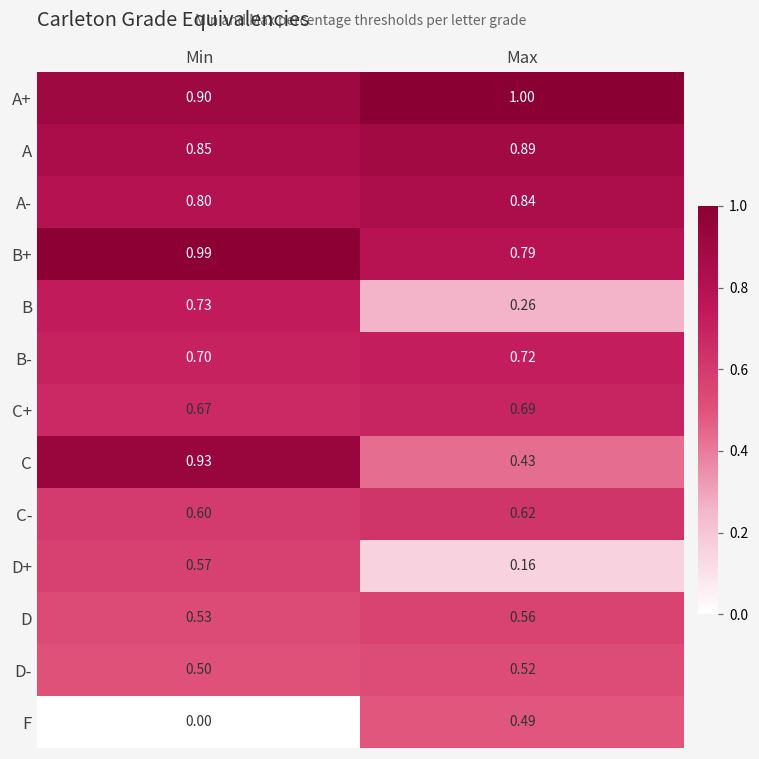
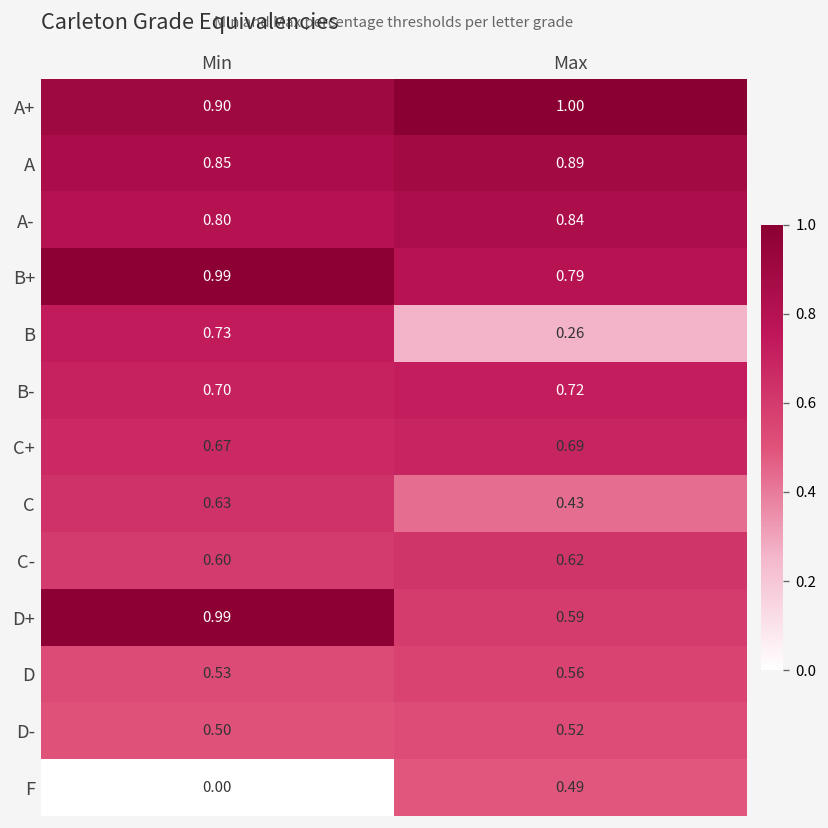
C, Min: 0.93 -> 0.63
D+, Min: 0.57 -> 0.99
D+, Max: 0.16 -> 0.59
